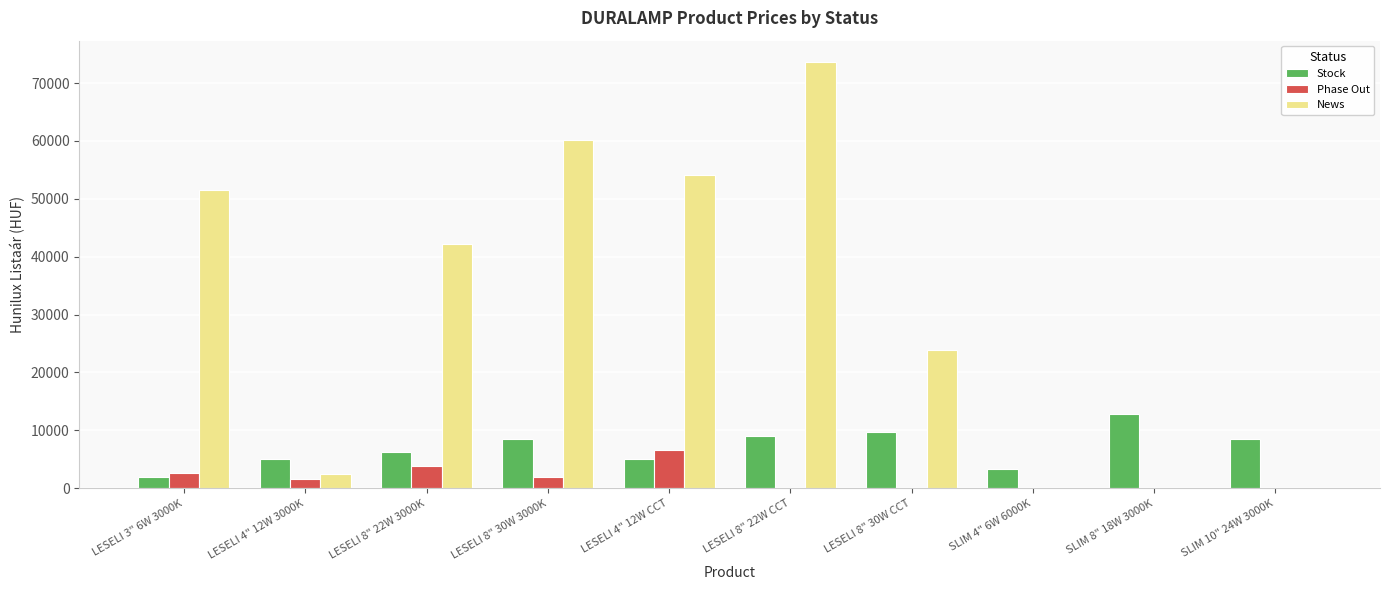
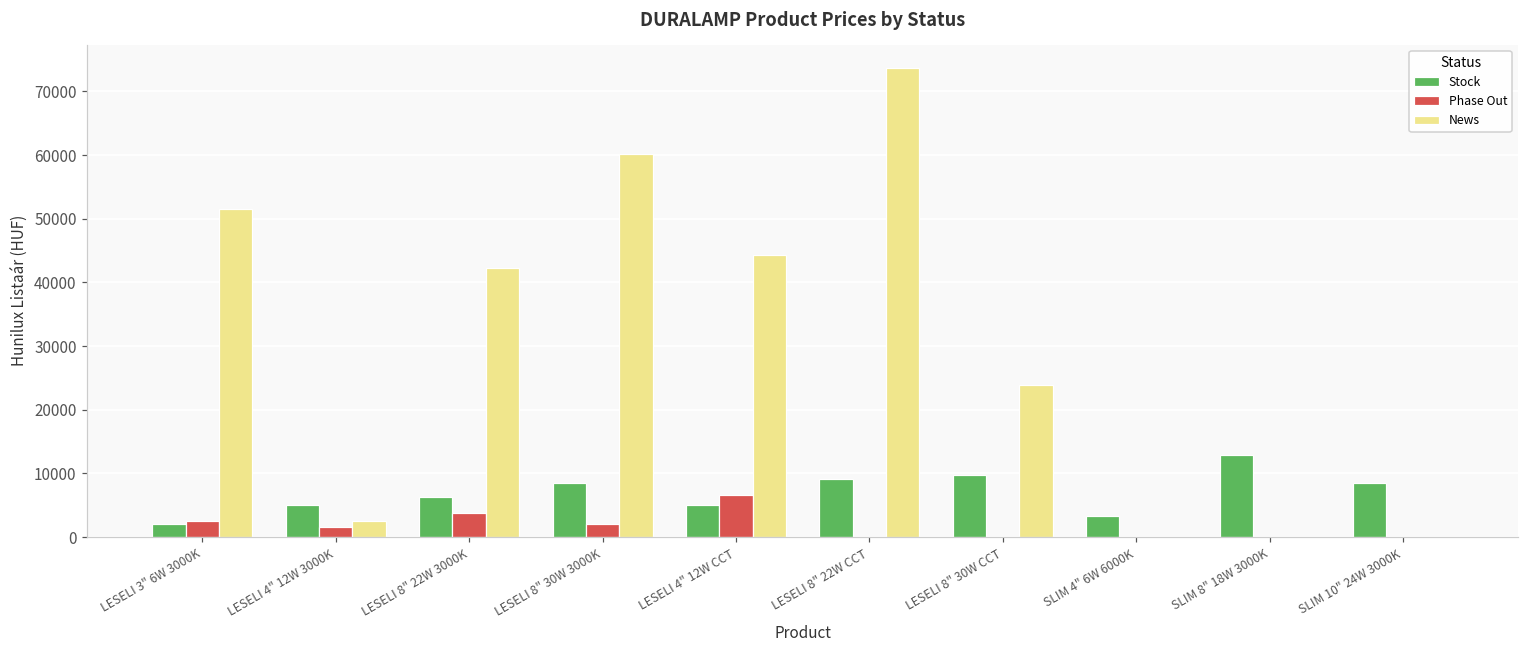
News, LESELI 4" 12W CCT: 54000 -> 44000
